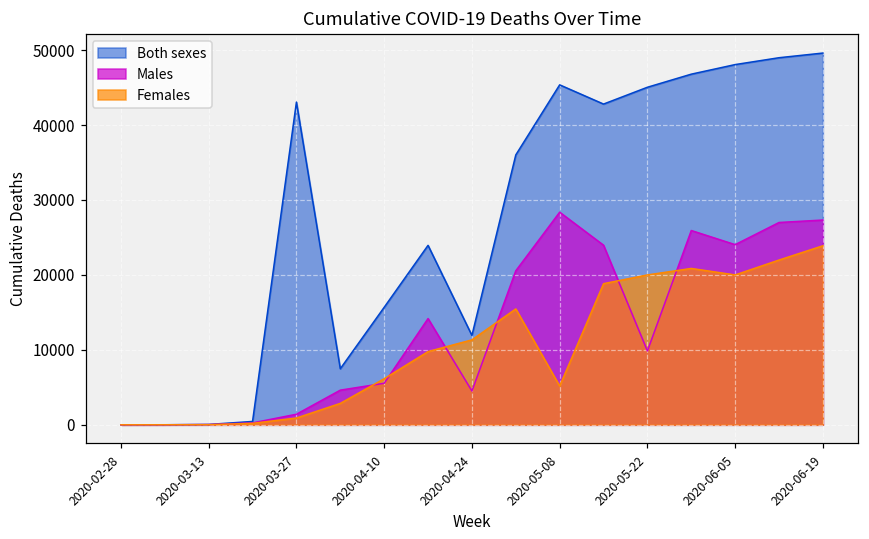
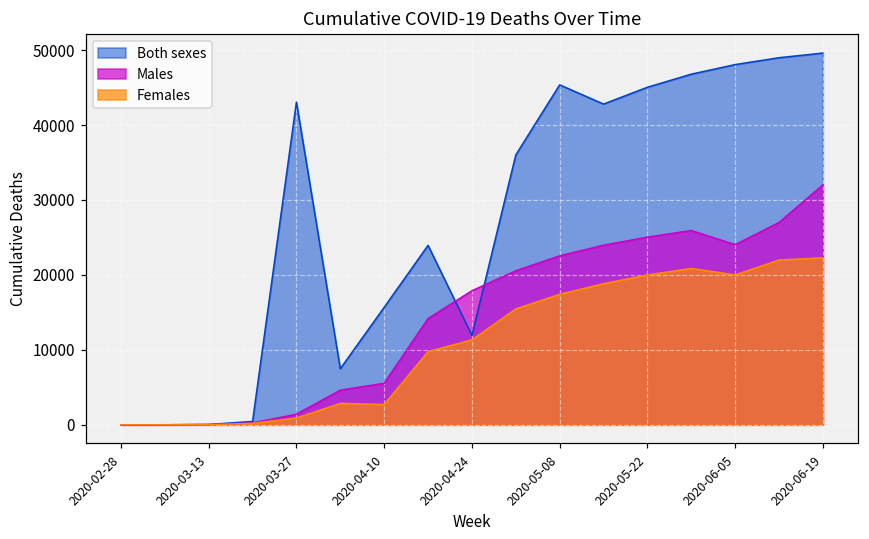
Females, 2020-04-10: 6000 -> 3000
Males, 2020-04-24: 5000 -> 18000
Males, 2020-05-08: 28000 -> 23000
Females, 2020-05-08: 5000 -> 17000
Males, 2020-05-22: 10000 -> 25000
Males, 2020-06-19: 27000 -> 32000
Females, 2020-06-19: 24000 -> 22000
